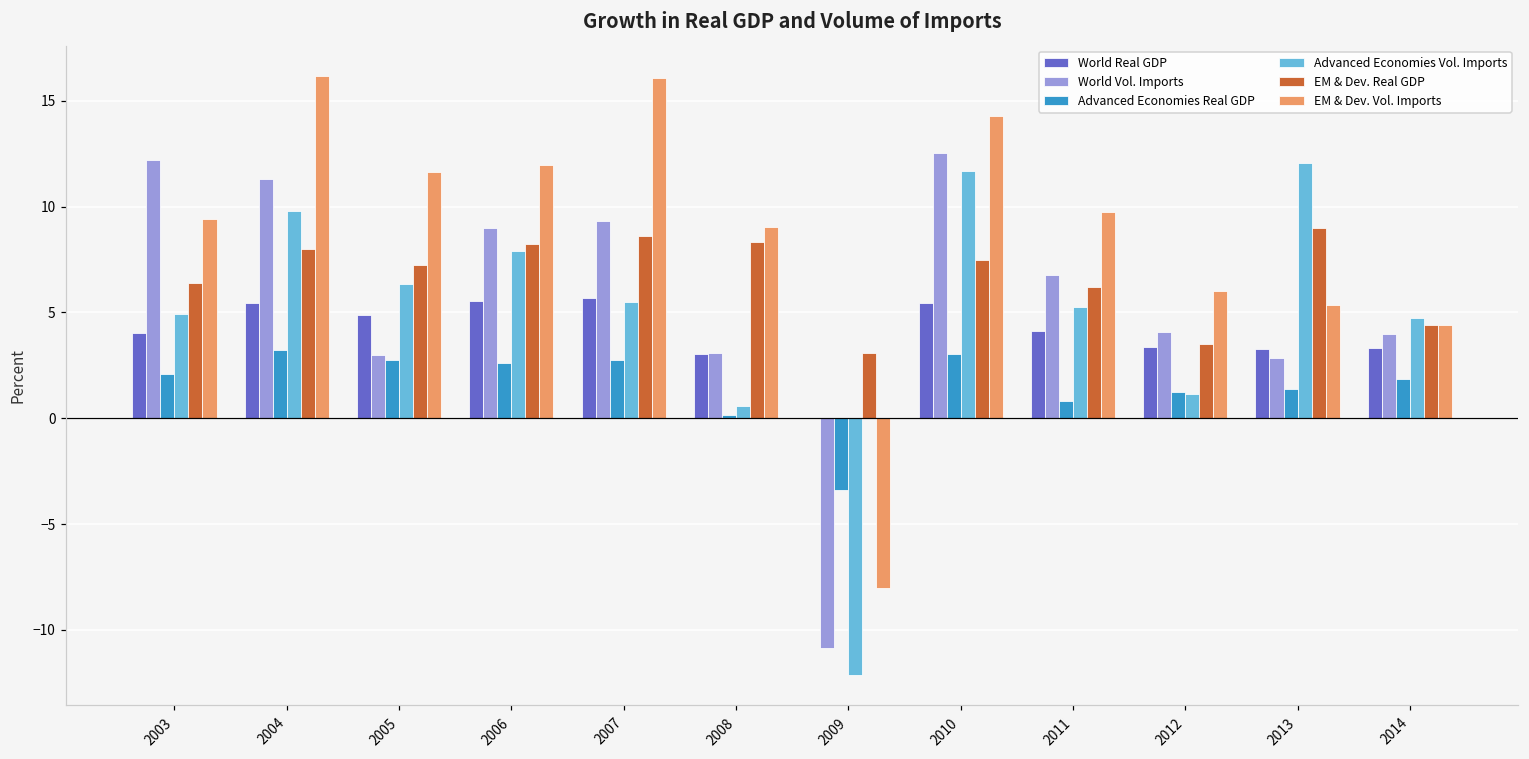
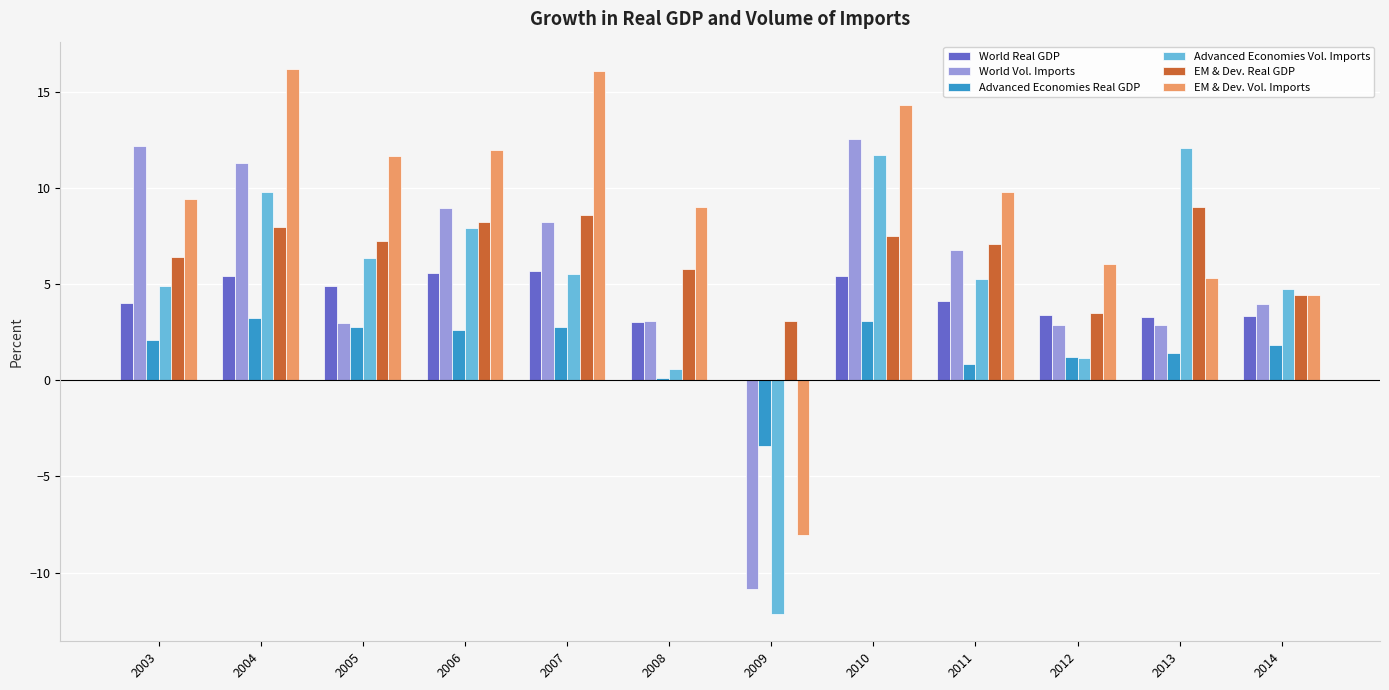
World Vol. Imports, 2007: 9.3 -> 8.2
EM & Dev. Real GDP, 2008: 8.4 -> 5.8
EM & Dev. Real GDP, 2011: 6.2 -> 7.1
World Vol. Imports, 2012: 4.1 -> 2.9
